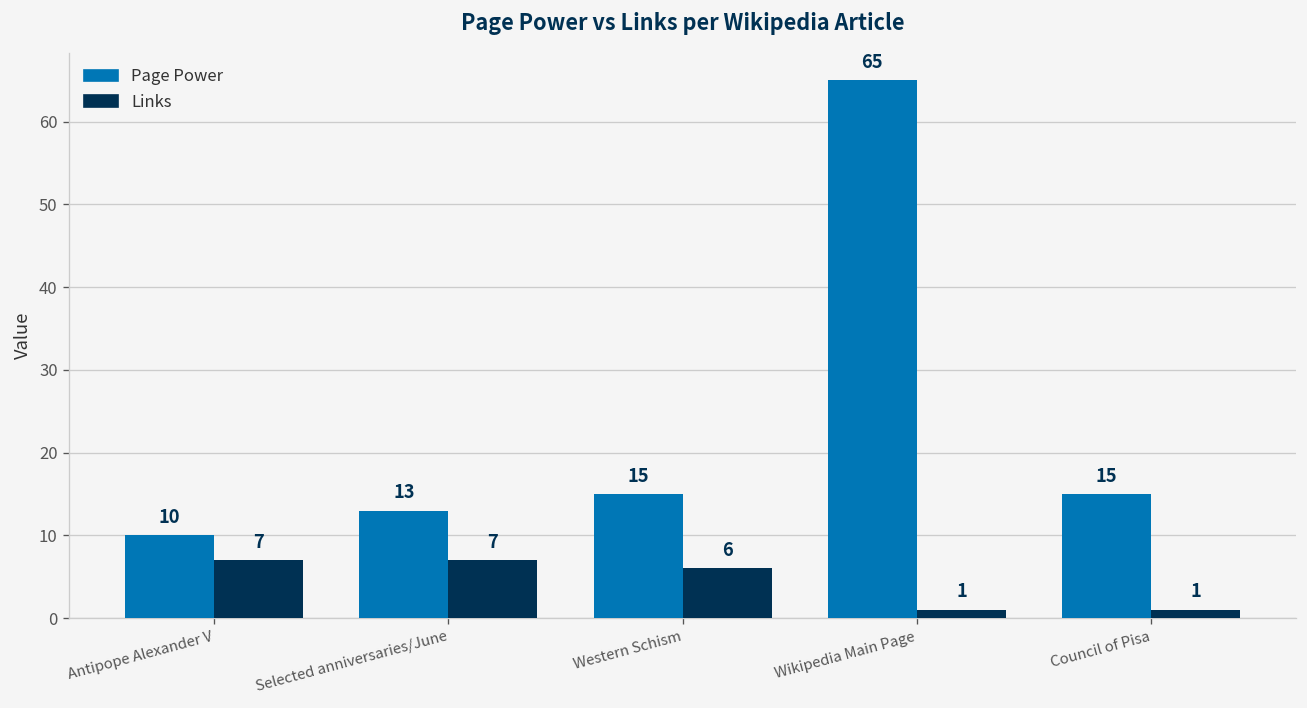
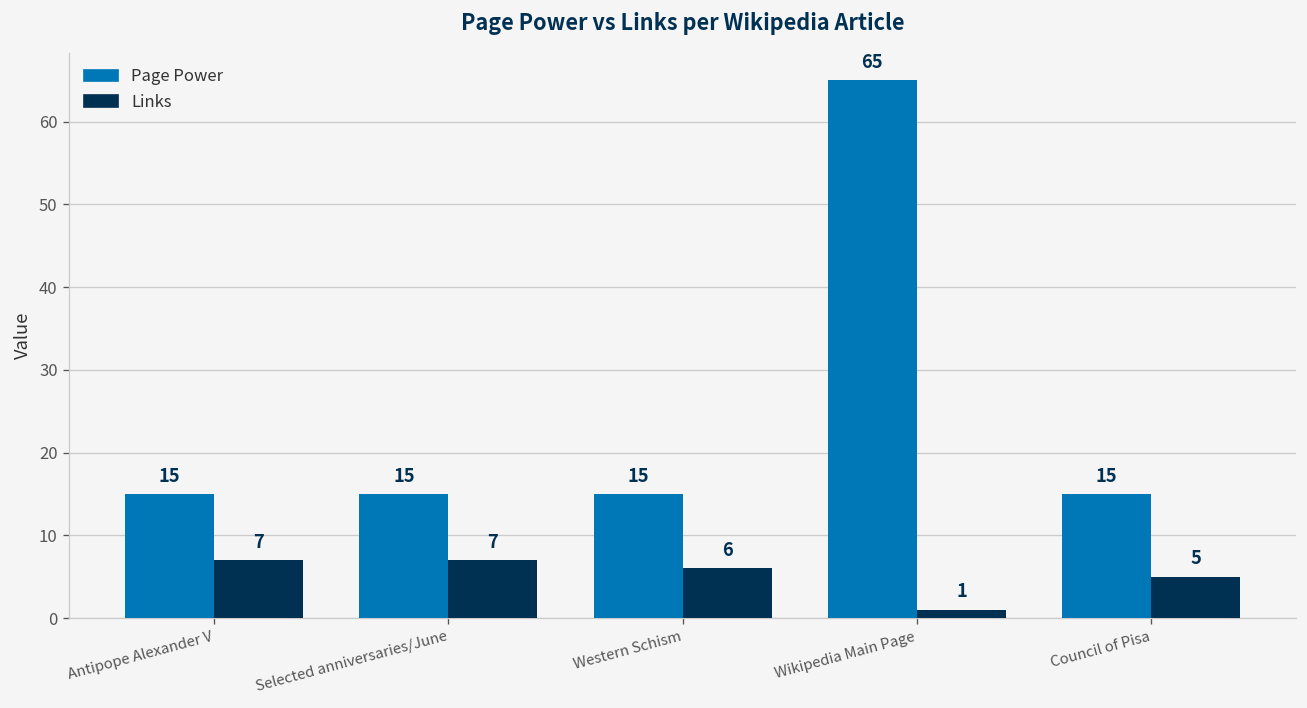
Page Power, Antipope Alexander V: 10 -> 15
Page Power, Selected anniversaries/June: 13 -> 15
Links, Council of Pisa: 1 -> 5
